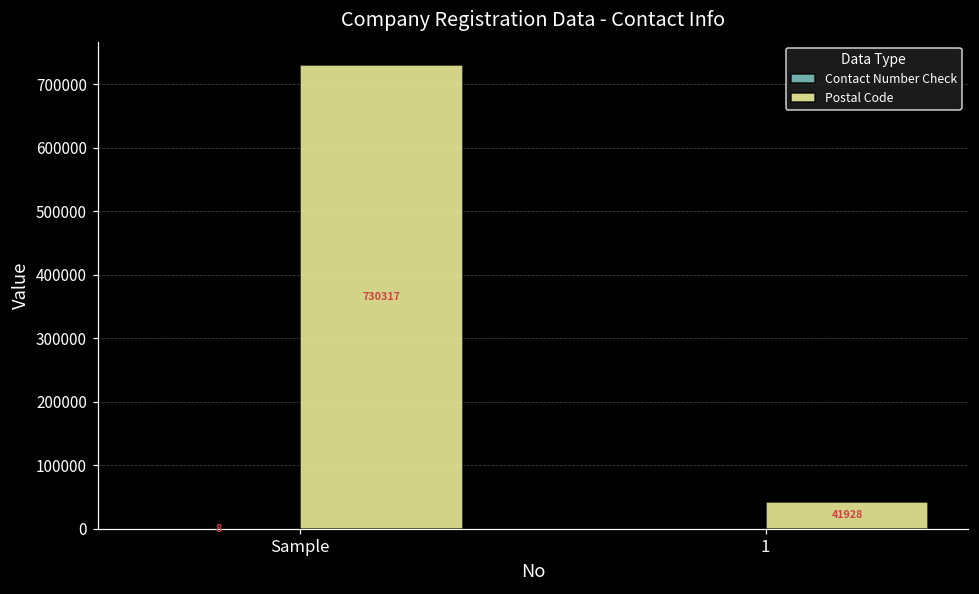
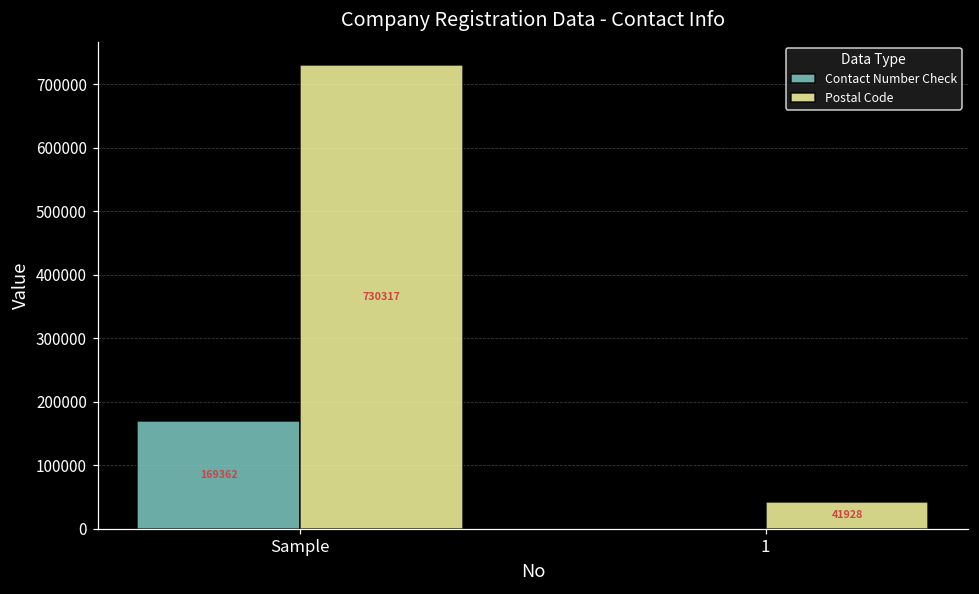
Contact Number Check, Sample: 8 -> 169362
